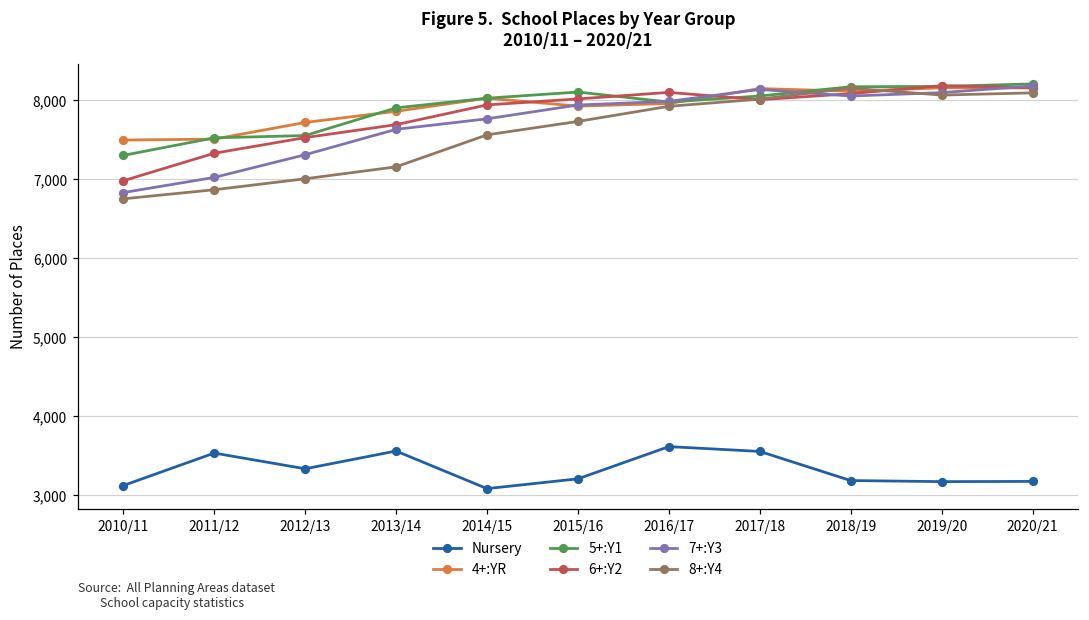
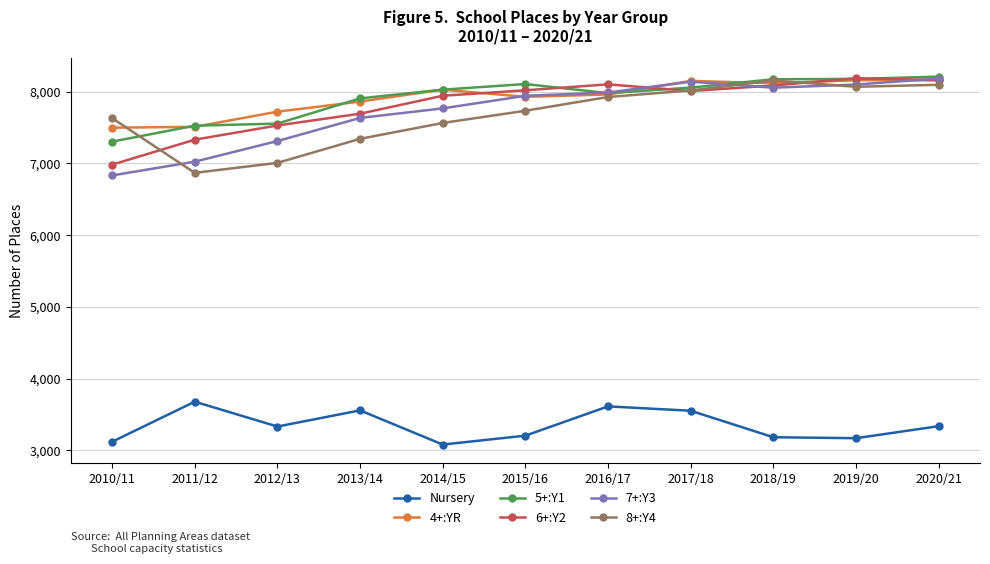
8+:Y4, 2010/11: 6,800 -> 7,600
Nursery, 2011/12: 3,500 -> 3,700
8+:Y4, 2013/14: 7,200 -> 7,300
Nursery, 2020/21: 3,200 -> 3,300
